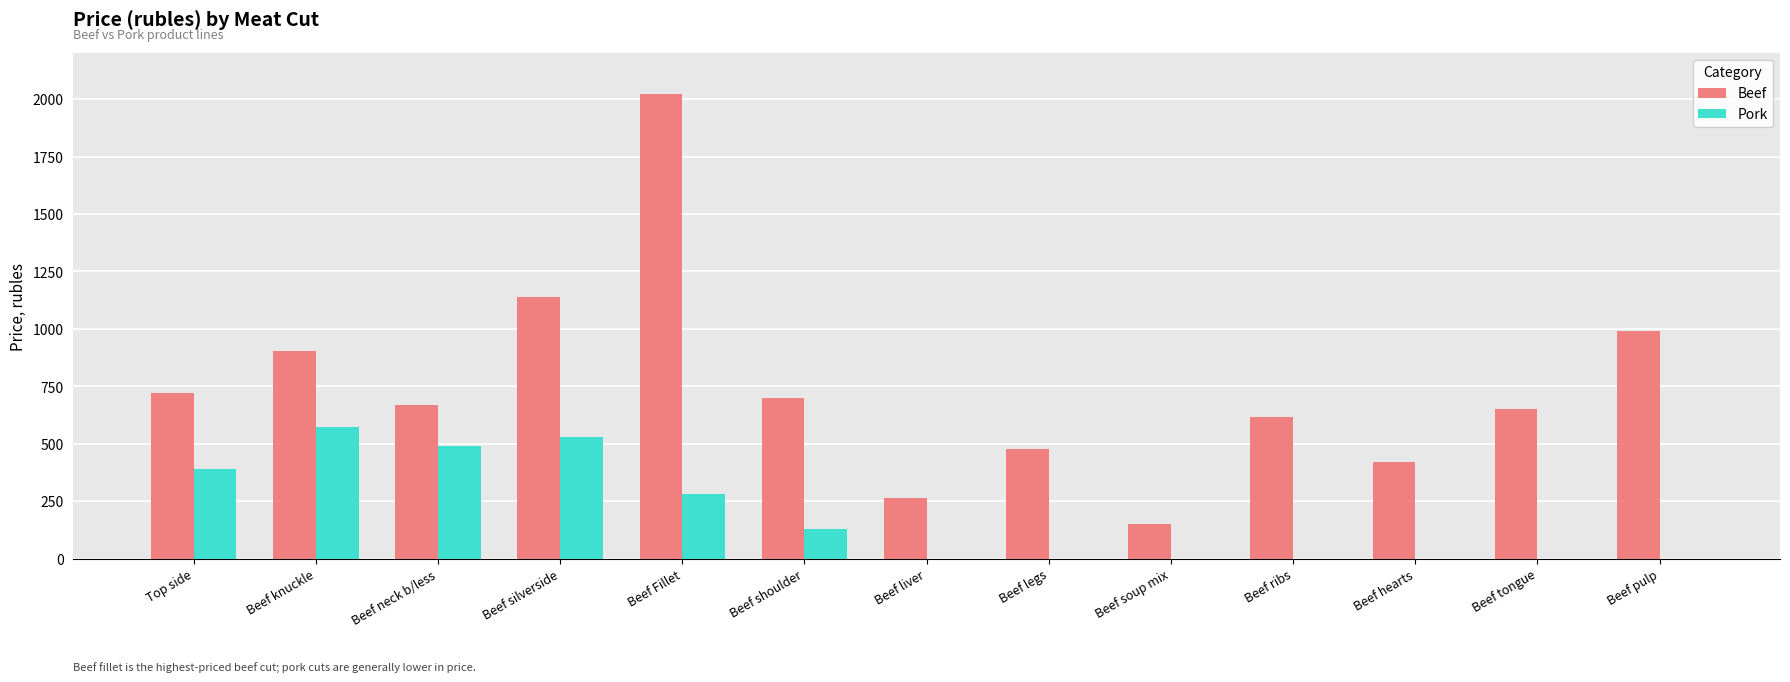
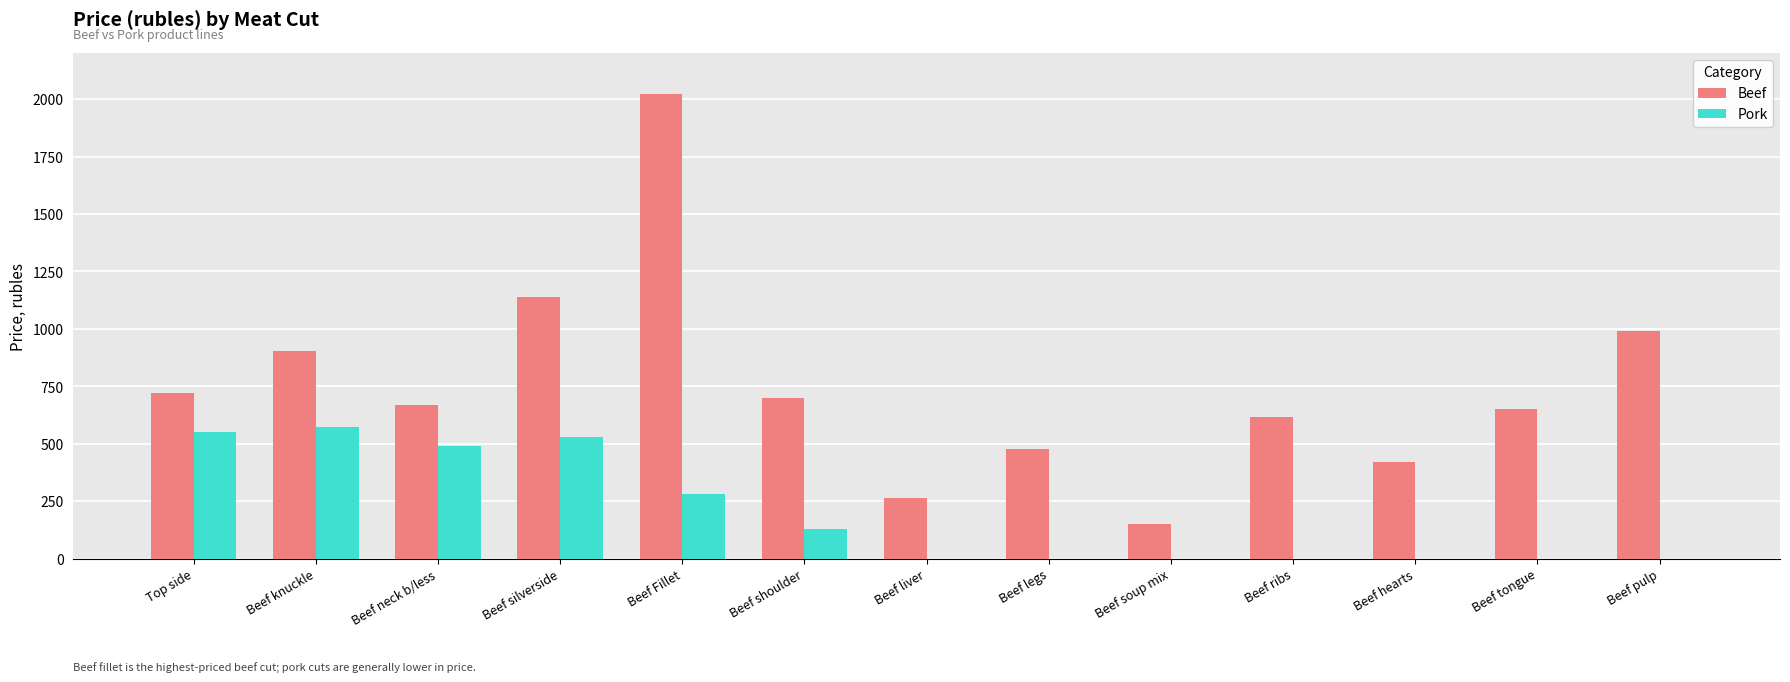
Pork, Top side: 390 -> 550
